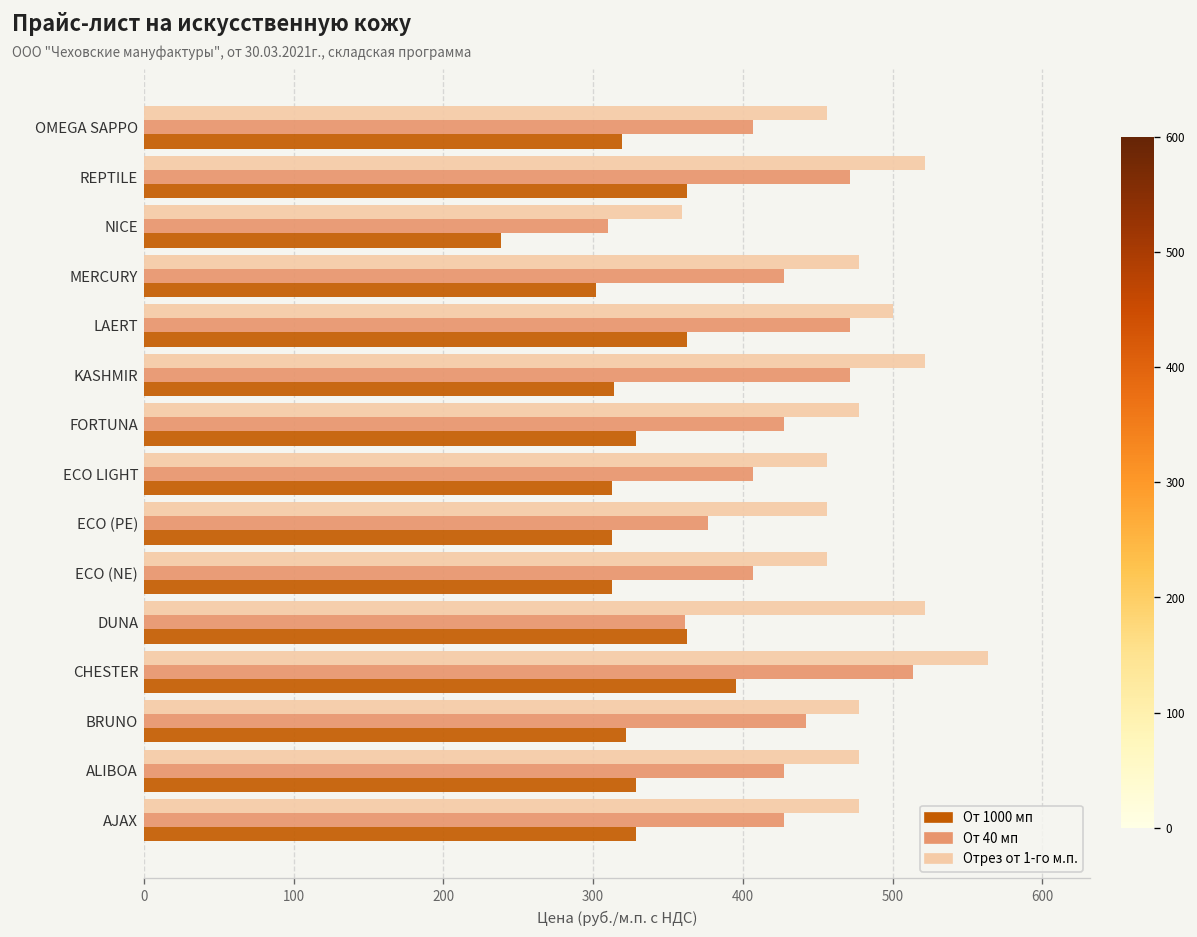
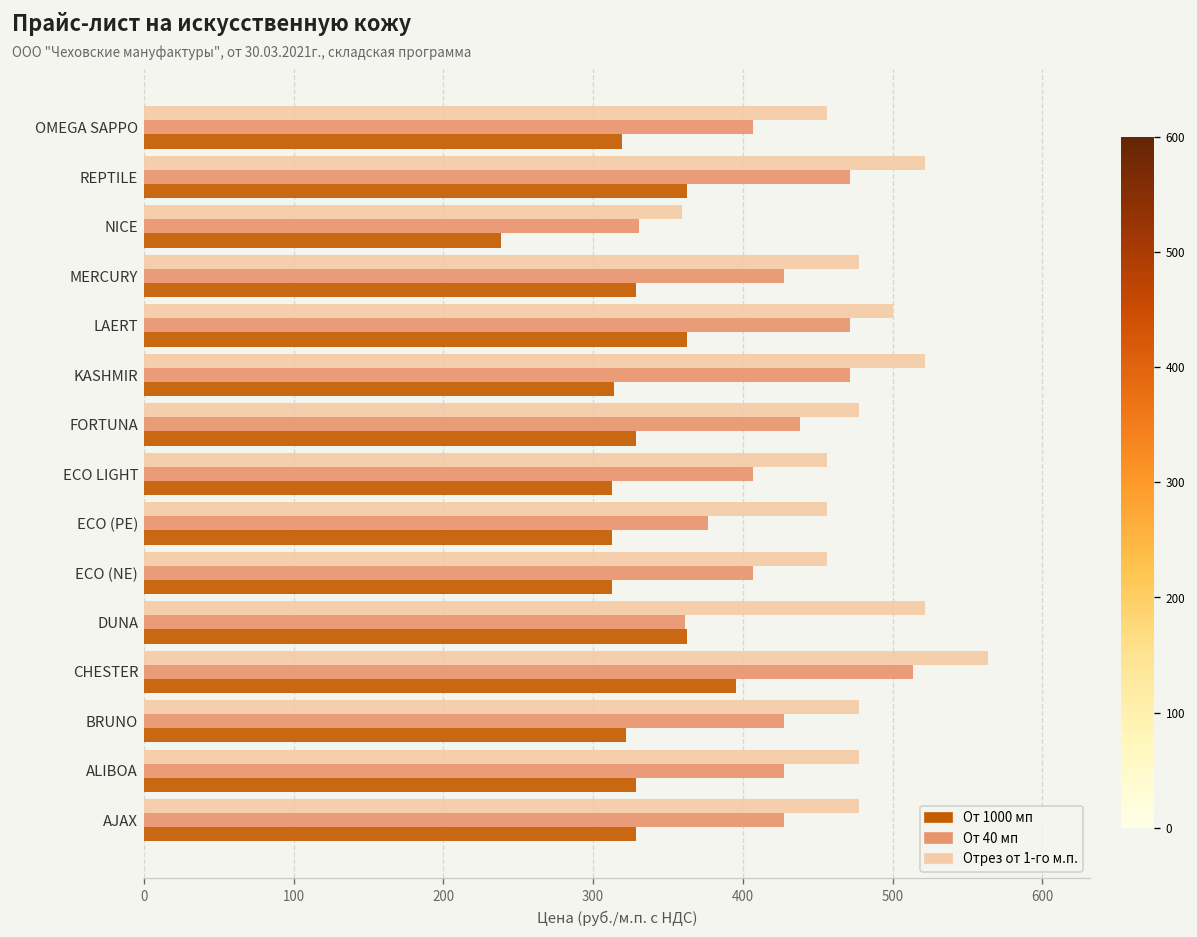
От 40 мп, NICE: 310 -> 331
От 1000 мп, MERCURY: 302 -> 329
От 40 мп, FORTUNA: 428 -> 438
От 40 мп, BRUNO: 442 -> 428
